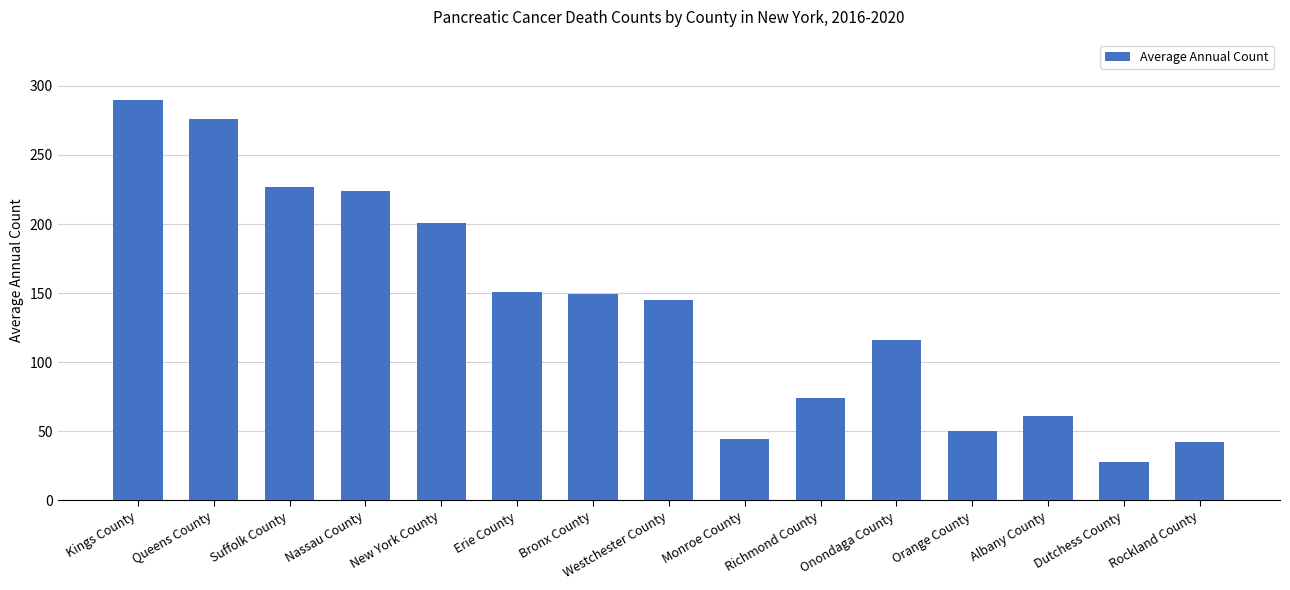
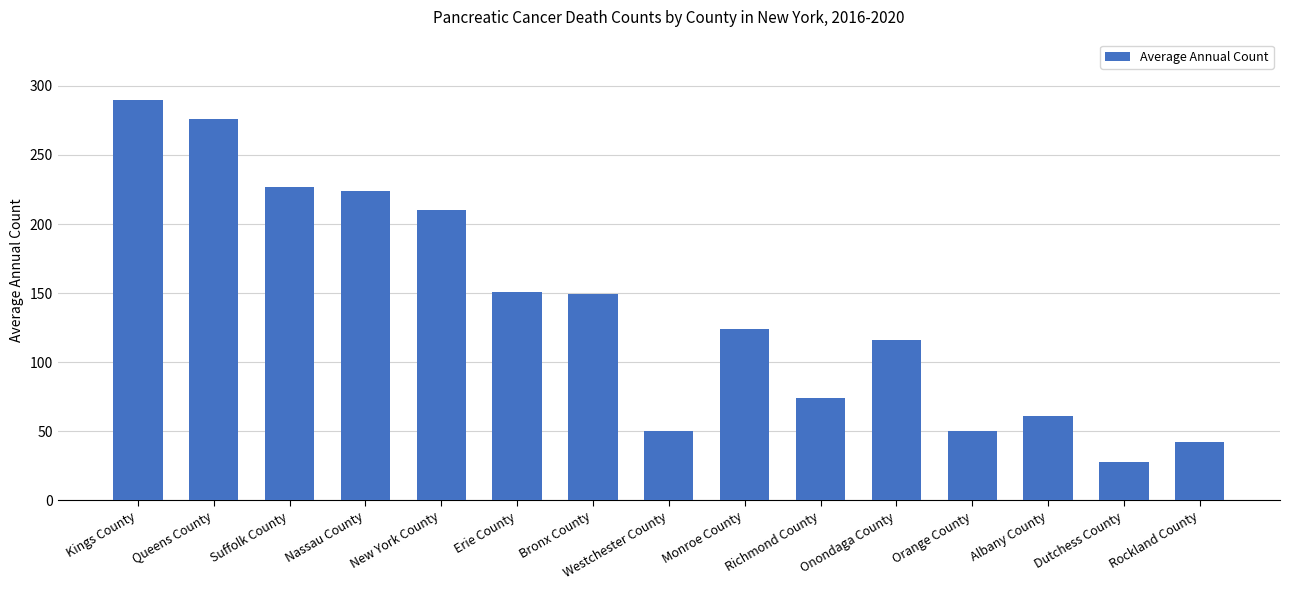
New York County: 201 -> 210
Westchester County: 145 -> 50
Monroe County: 44 -> 124
